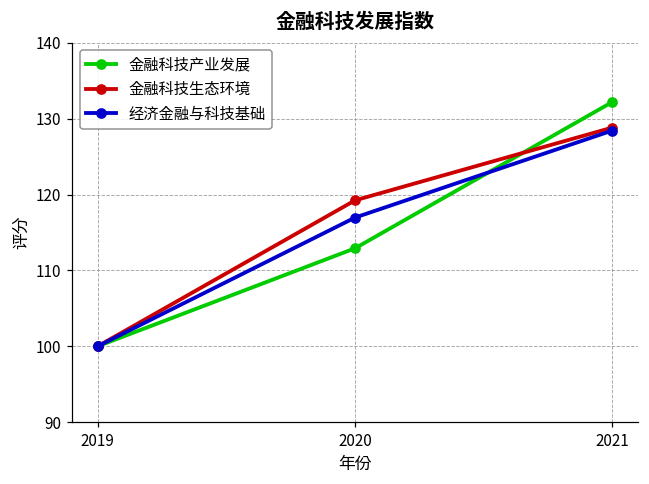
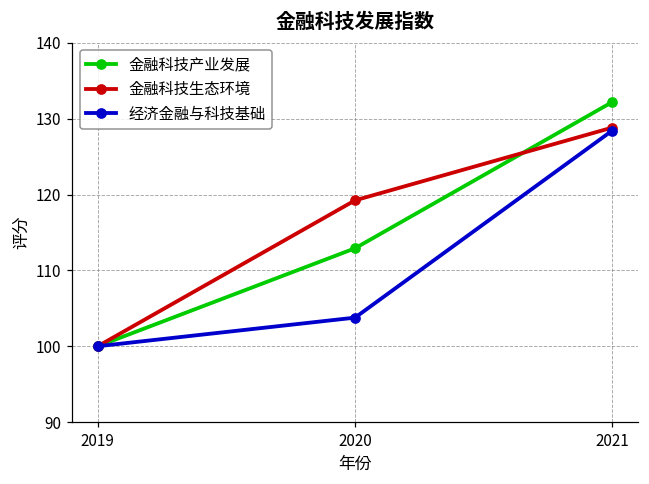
经济金融与科技基础, 2020: 117 -> 104
